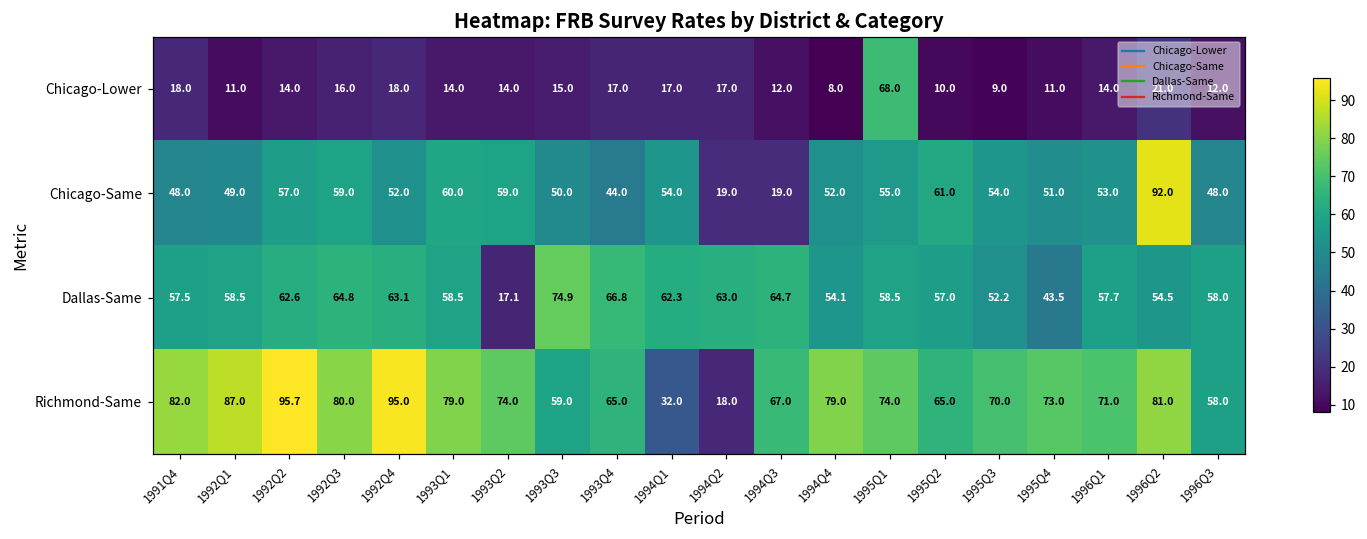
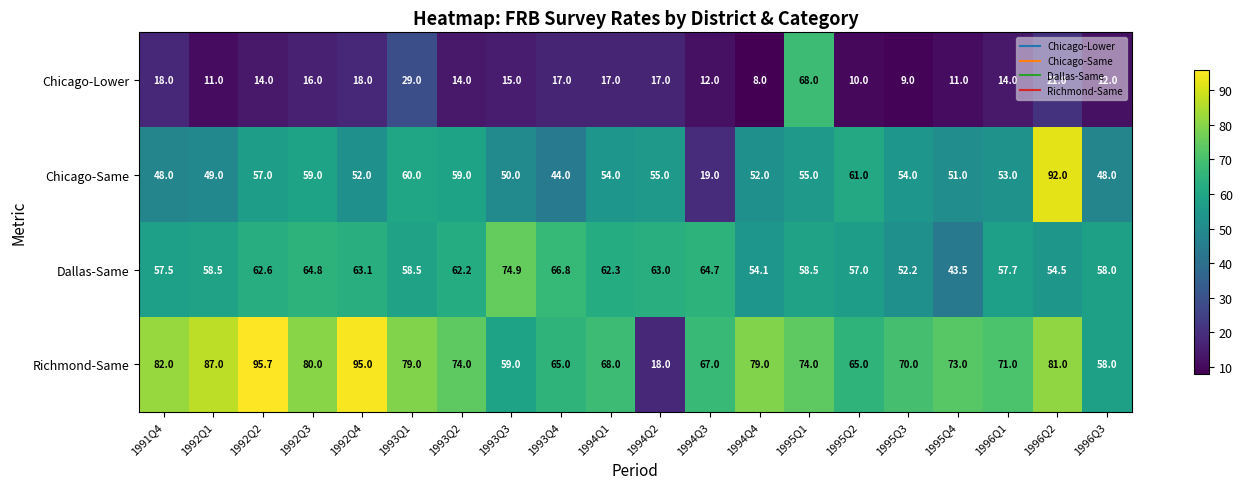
Chicago-Lower, 1993Q1: 14.0 -> 29.0
Chicago-Same, 1994Q2: 19.0 -> 55.0
Dallas-Same, 1993Q2: 17.1 -> 62.2
Richmond-Same, 1994Q1: 32.0 -> 68.0
